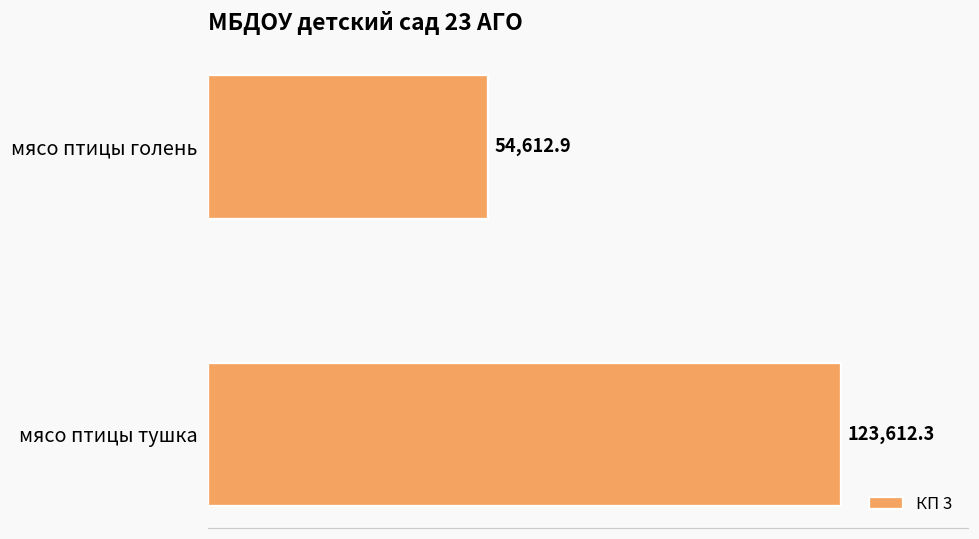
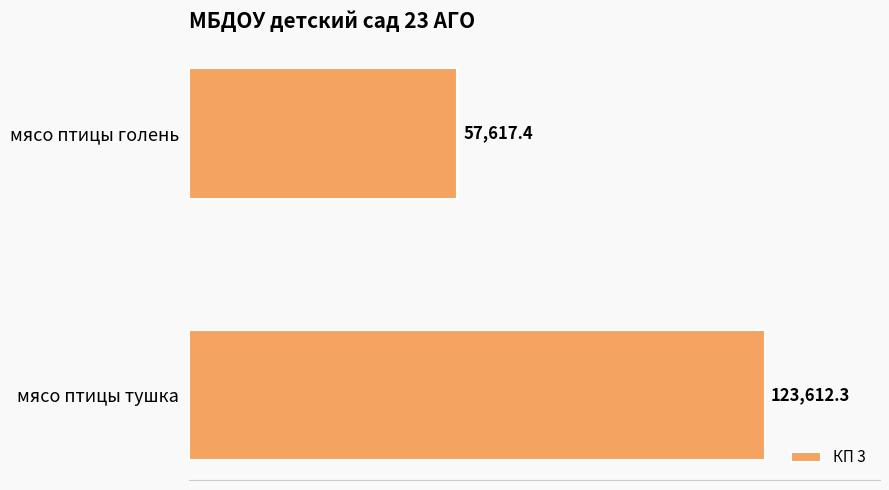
мясо птицы голень: 54,612.9 -> 57,617.4
